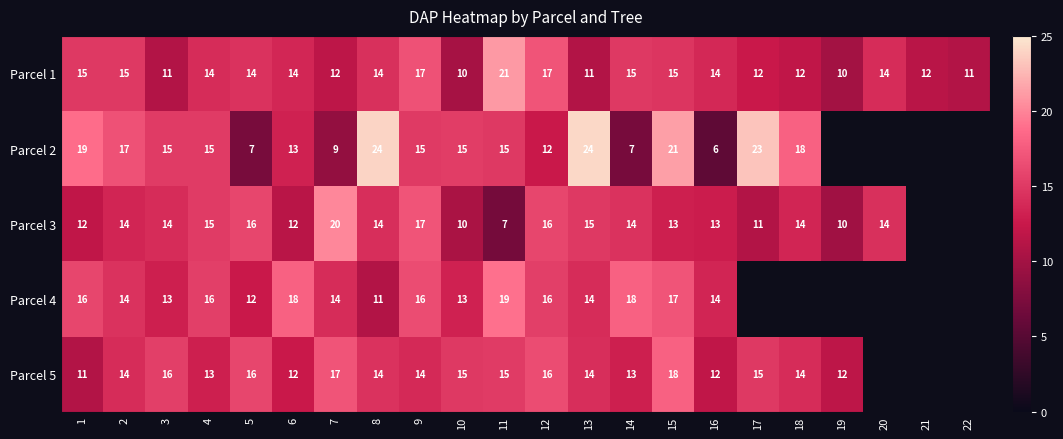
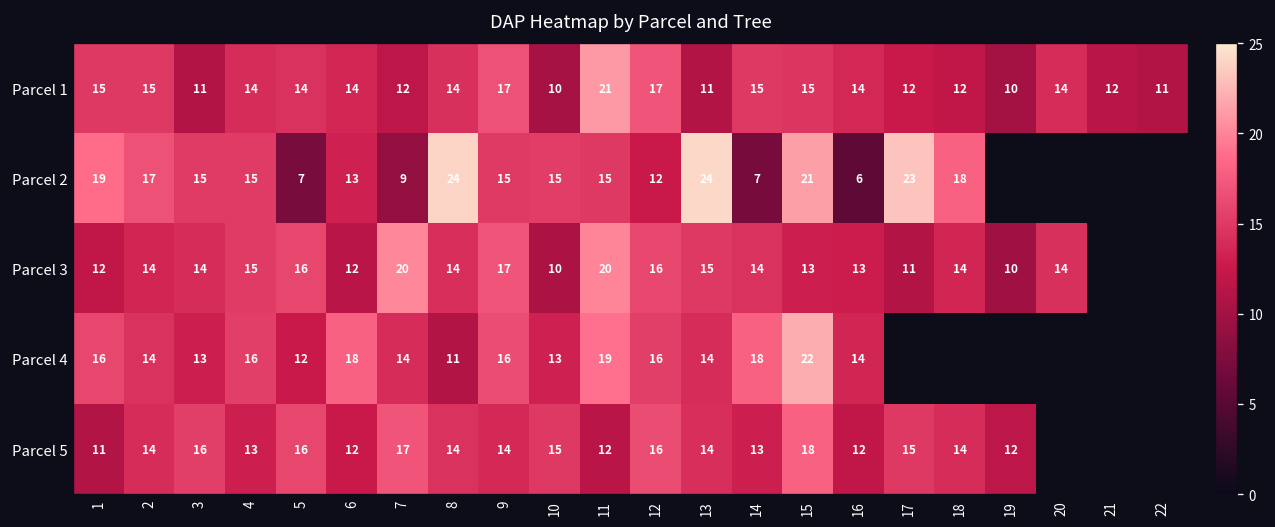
Parcel 3, 11: 7 -> 20
Parcel 4, 15: 17 -> 22
Parcel 5, 11: 15 -> 12
